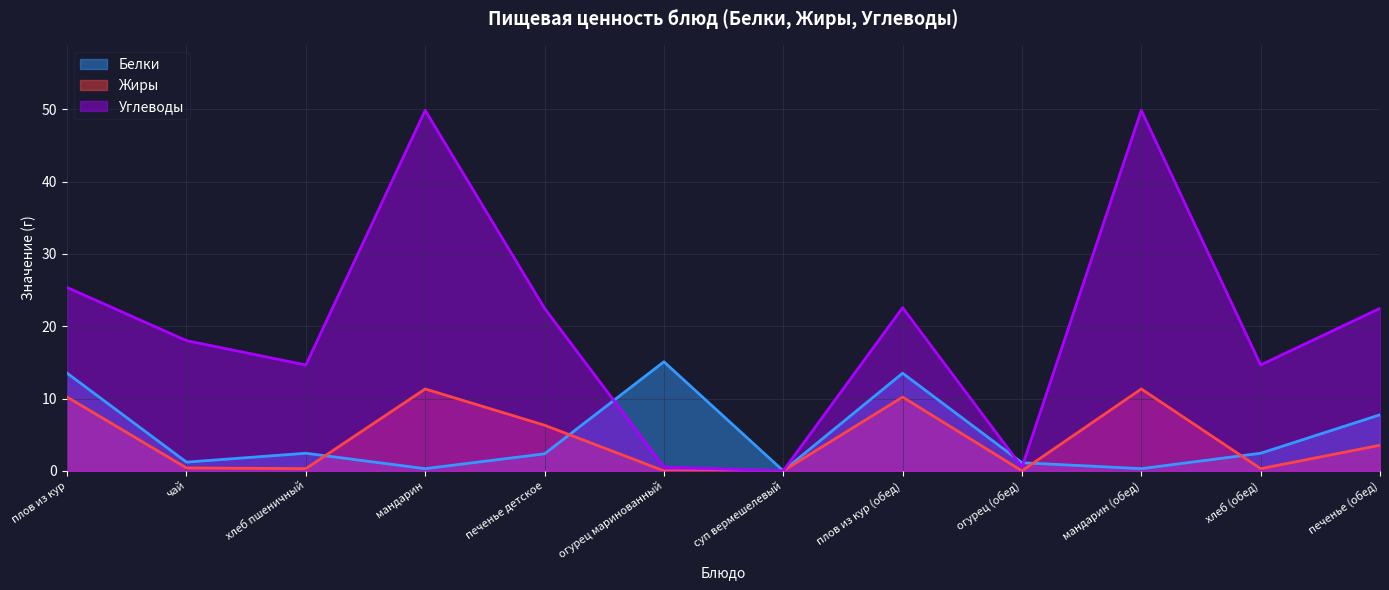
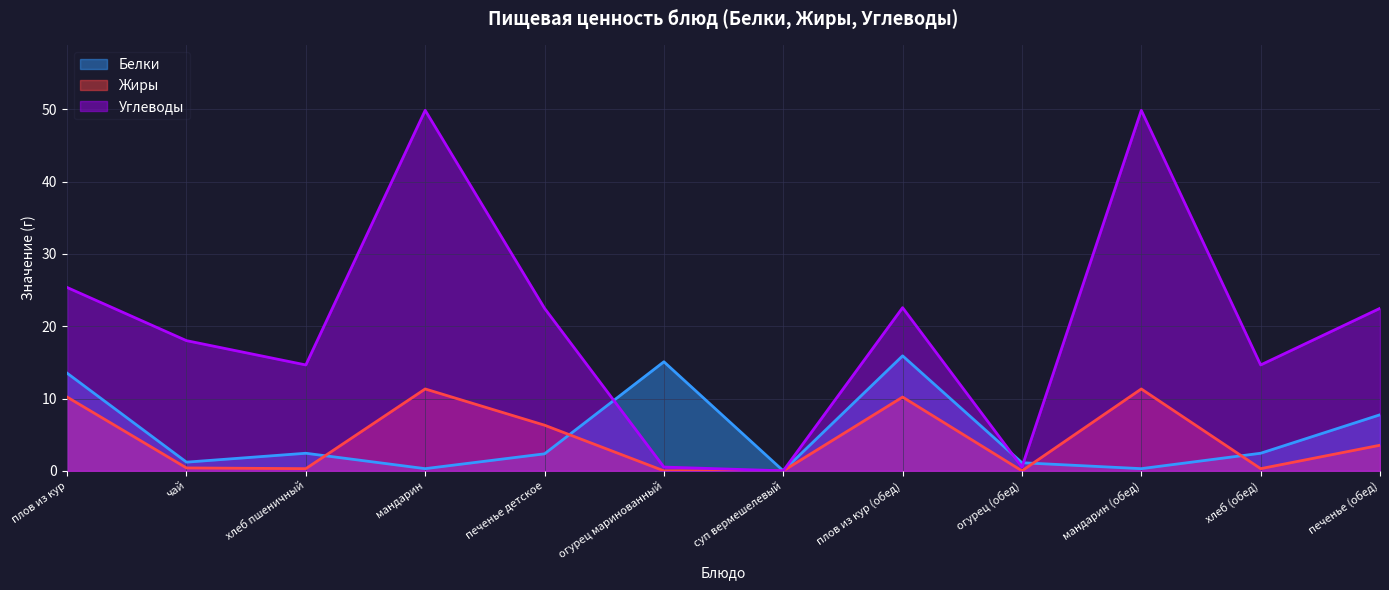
Белки, плов из кур (обед): 14 -> 16
